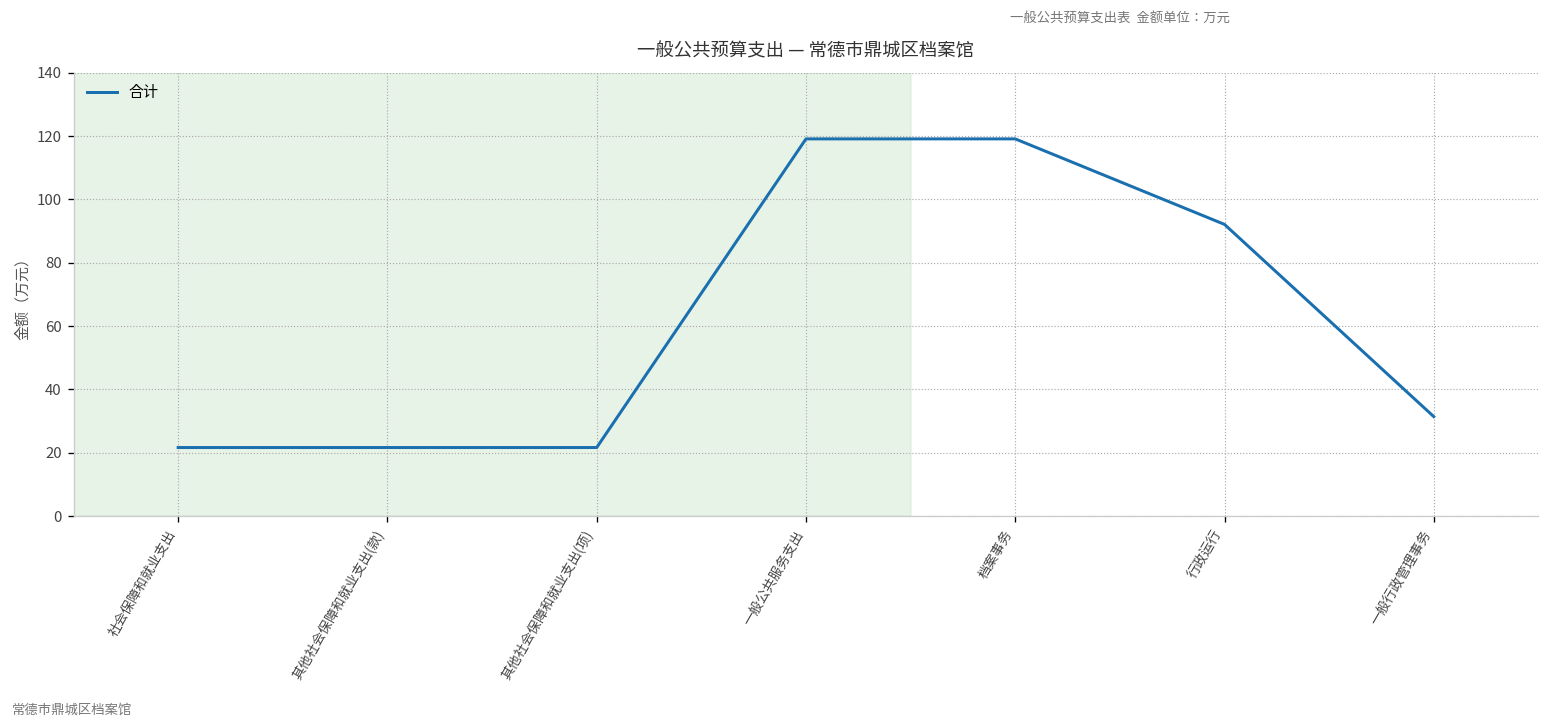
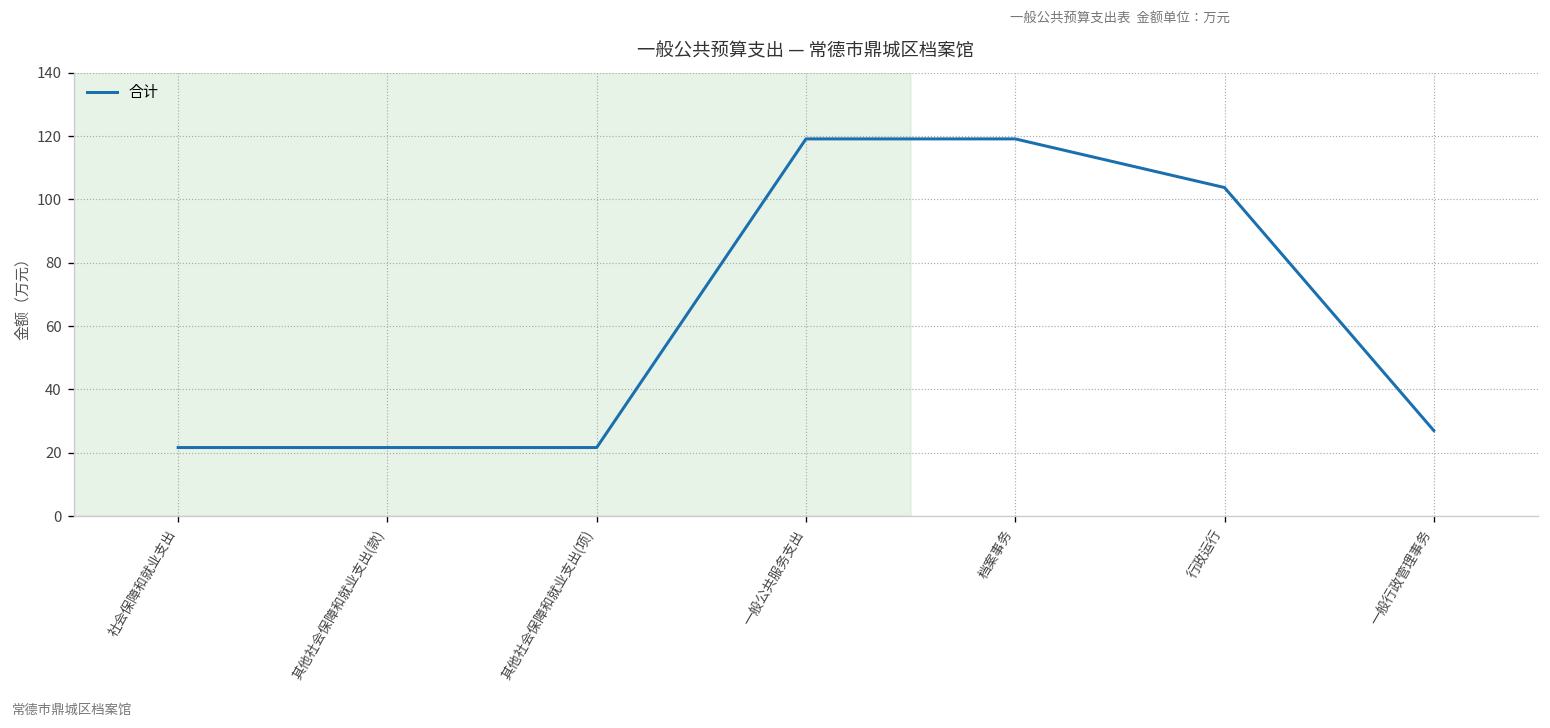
行政运行: 92 -> 104
一般行政管理事务: 31 -> 27
